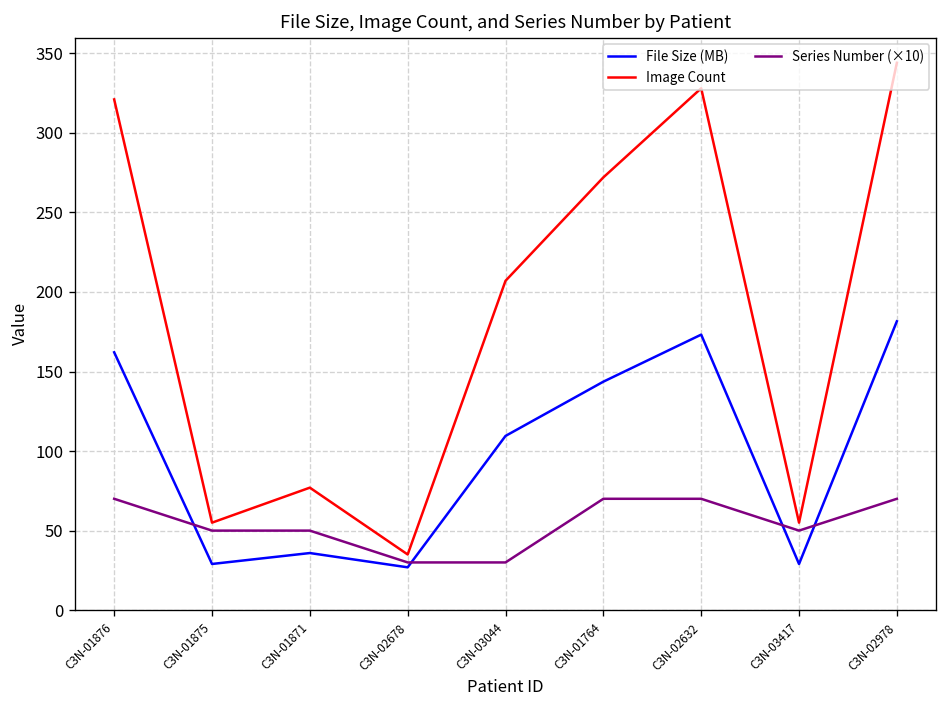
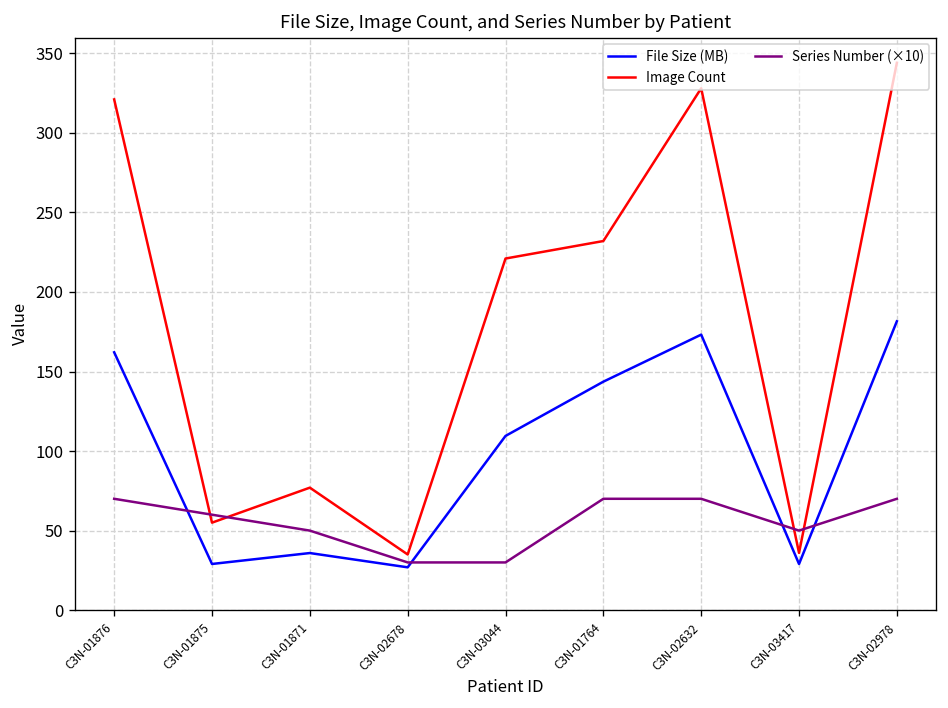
Series Number (×10), C3N-01875: 50 -> 60
Image Count, C3N-03044: 207 -> 221
Image Count, C3N-01764: 272 -> 232
Image Count, C3N-03417: 55 -> 36
